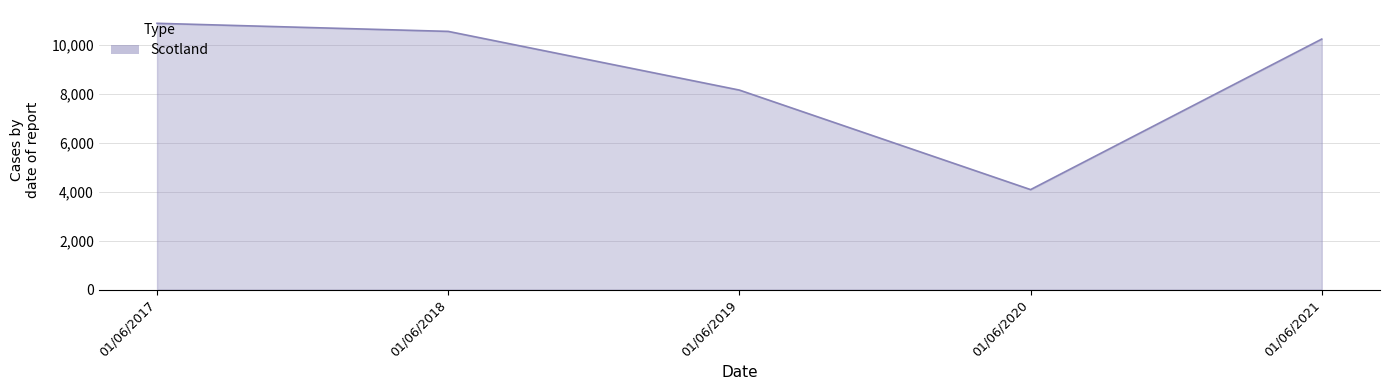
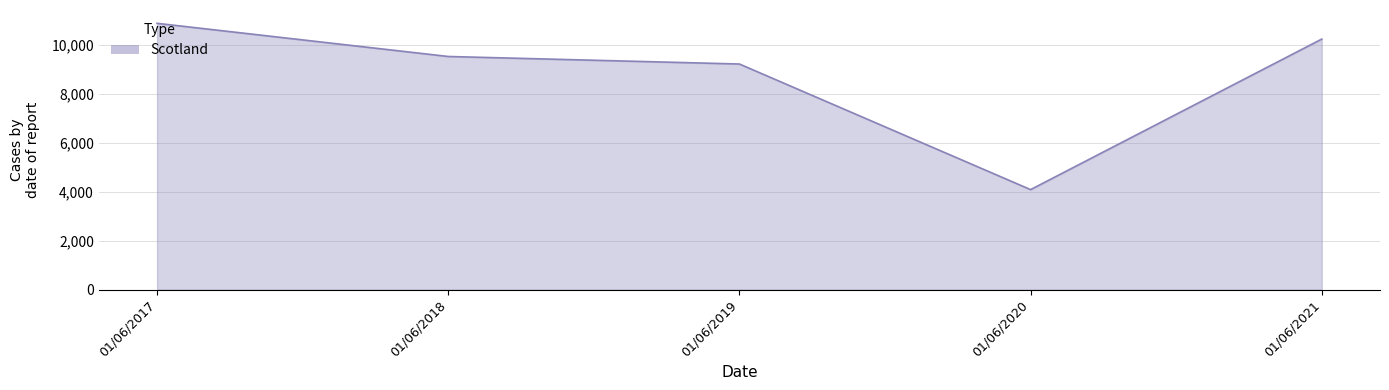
01/06/2018: 10,600 -> 9,500
01/06/2019: 8,200 -> 9,200
